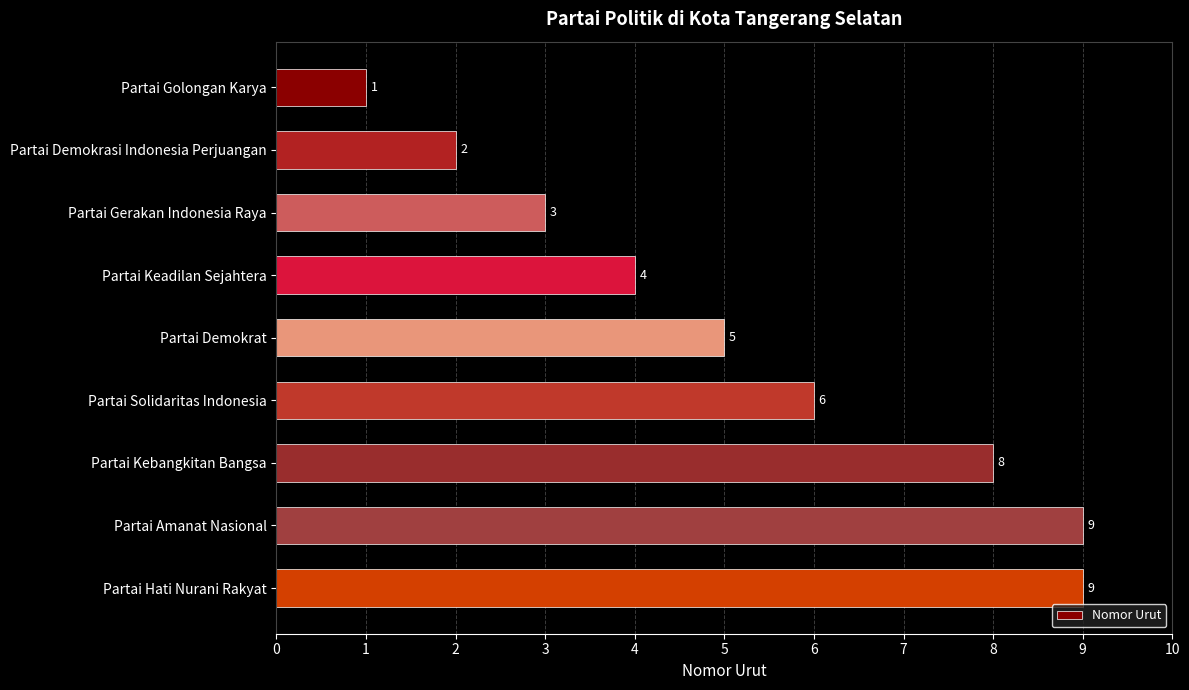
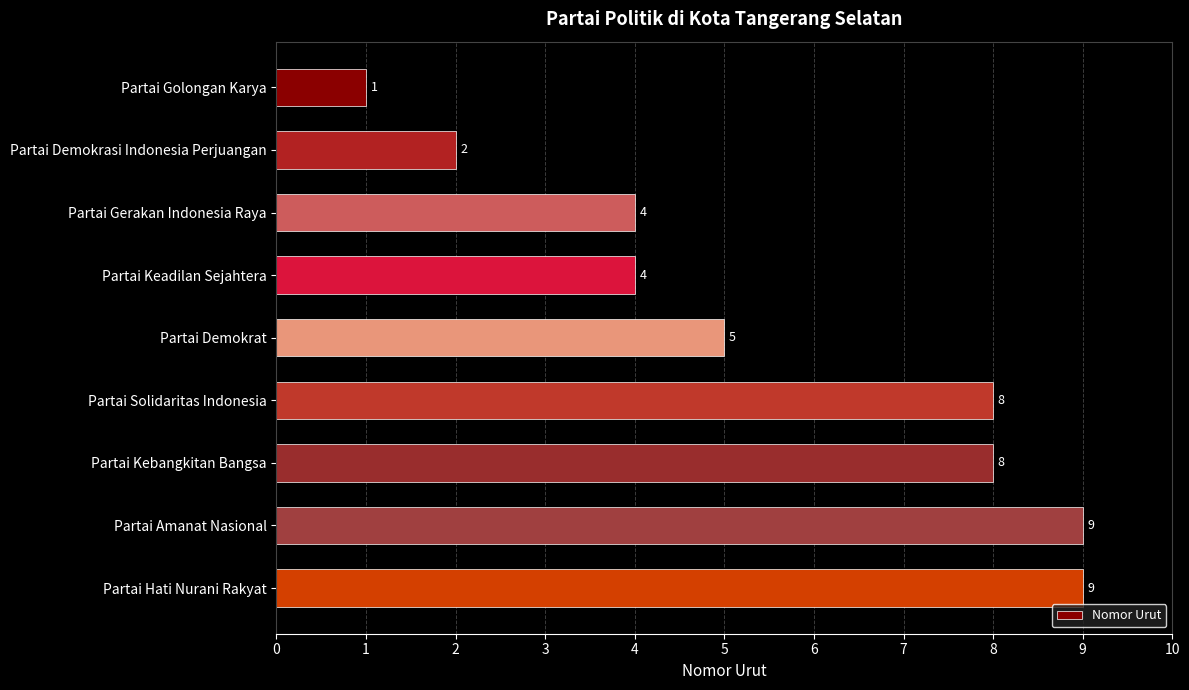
Partai Gerakan Indonesia Raya: 3 -> 4
Partai Solidaritas Indonesia: 6 -> 8
